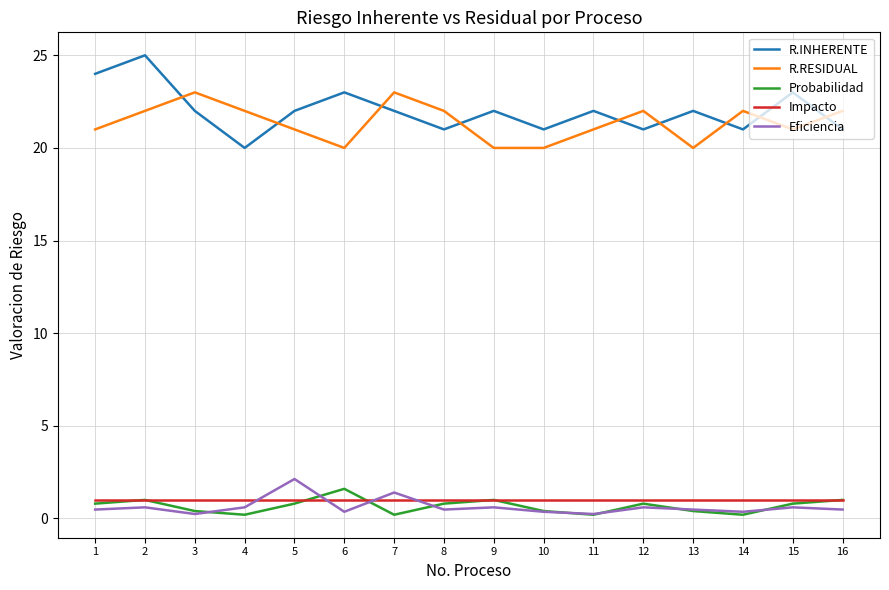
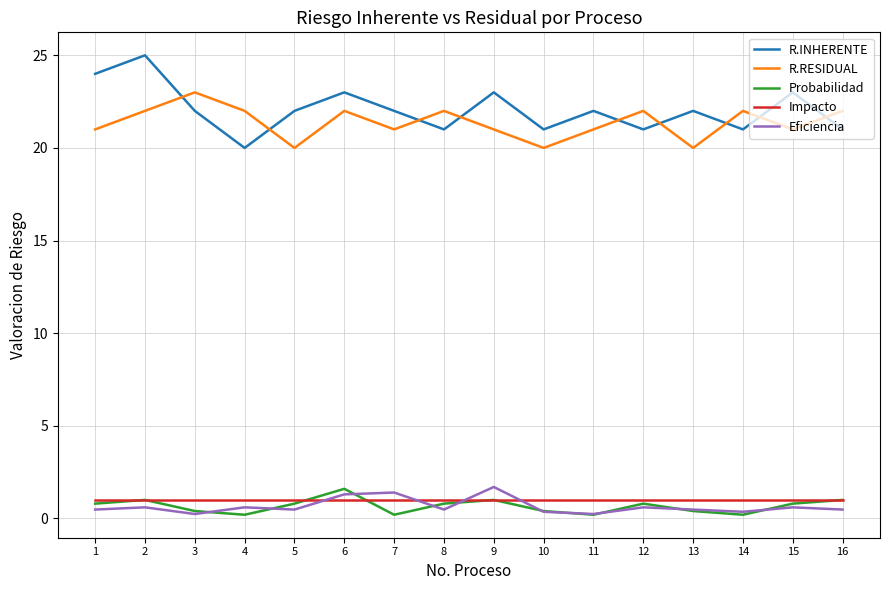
R.RESIDUAL, 5: 21 -> 20
Eficiencia, 5: 2.1 -> 0.5
R.RESIDUAL, 6: 20 -> 22
Eficiencia, 6: 0.4 -> 1.3
R.RESIDUAL, 7: 23 -> 21
R.INHERENTE, 9: 22 -> 23
R.RESIDUAL, 9: 20 -> 21
Eficiencia, 9: 0.6 -> 1.7
